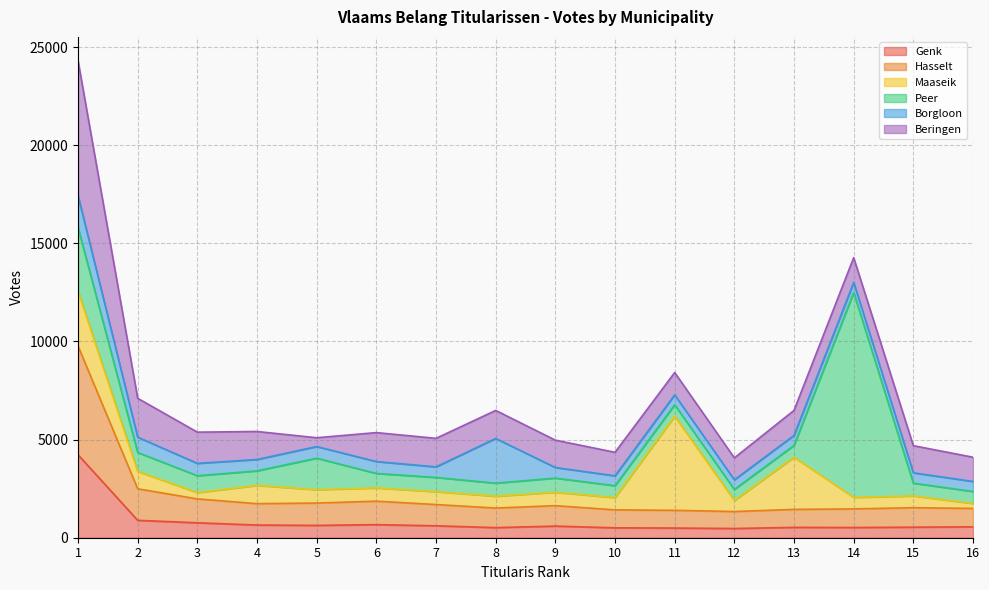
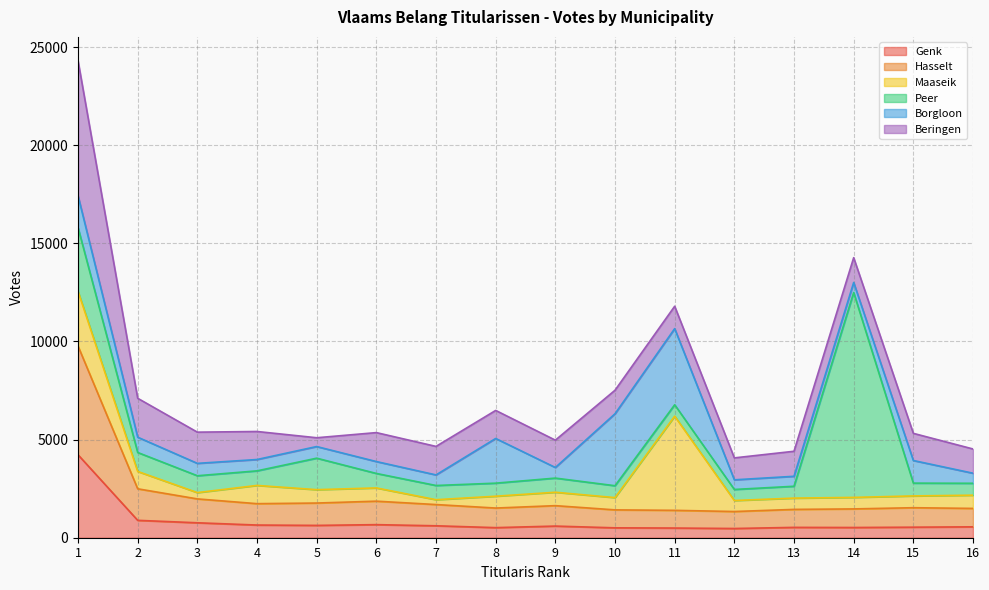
Maaseik, 7: 700 -> 200
Borgloon, 10: 500 -> 3700
Borgloon, 11: 500 -> 3900
Maaseik, 13: 2700 -> 600
Borgloon, 15: 500 -> 1200
Maaseik, 16: 300 -> 700
